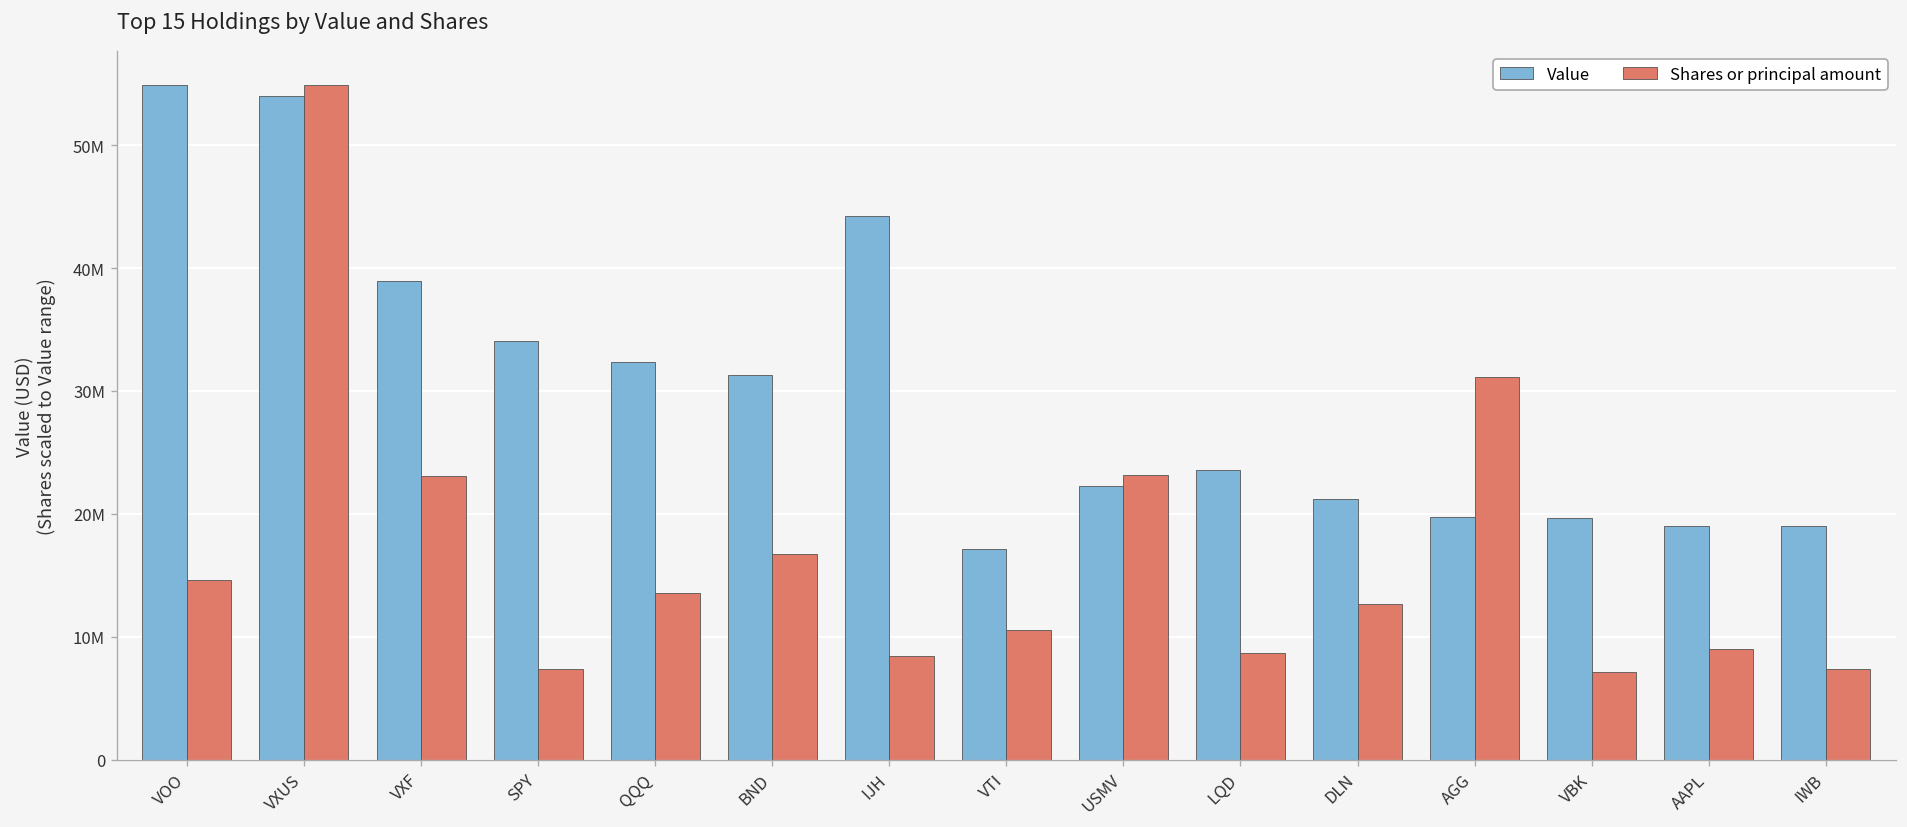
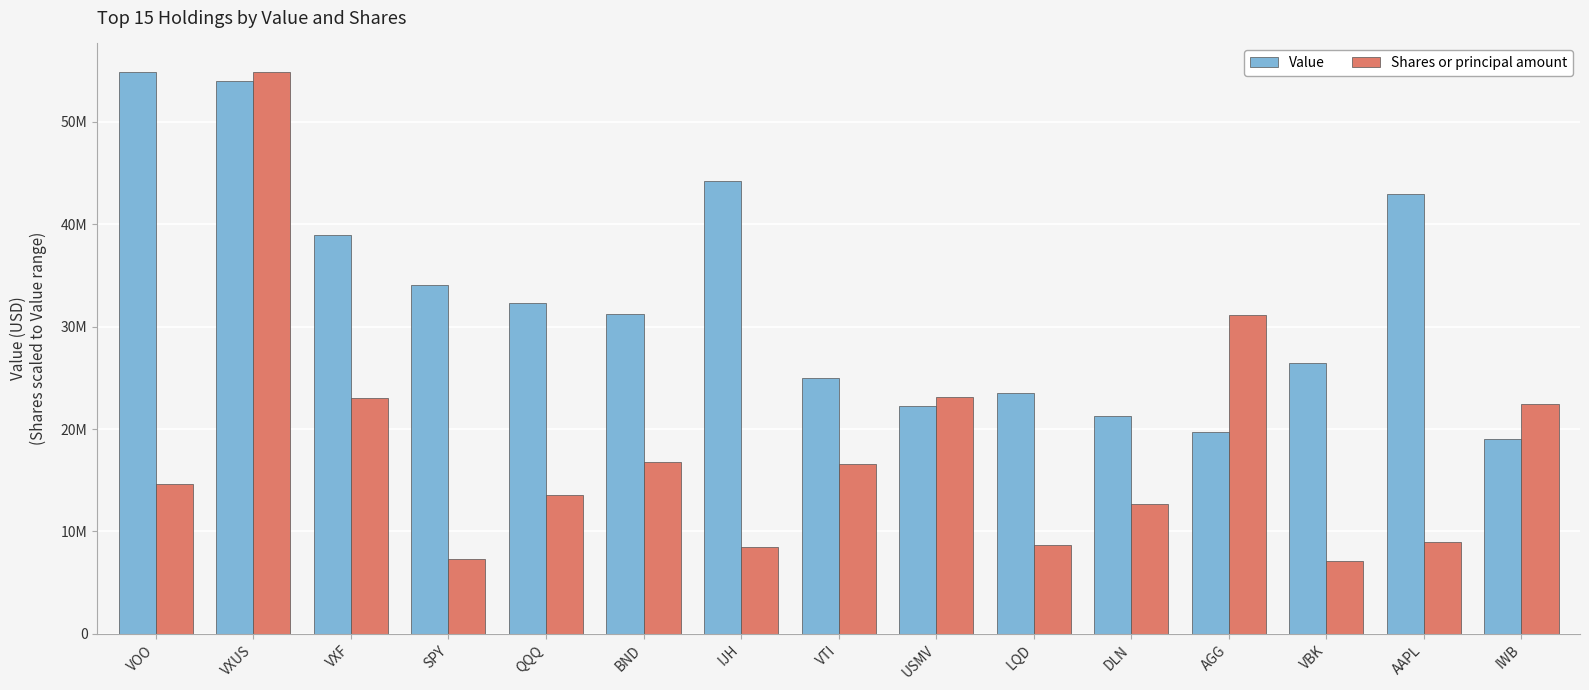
Value, VTI: 17100000 -> 25000000
Shares or principal amount, VTI: 10600000 -> 16500000
Value, VBK: 19600000 -> 26400000
Value, AAPL: 19000000 -> 42900000
Shares or principal amount, IWB: 7300000 -> 22400000
